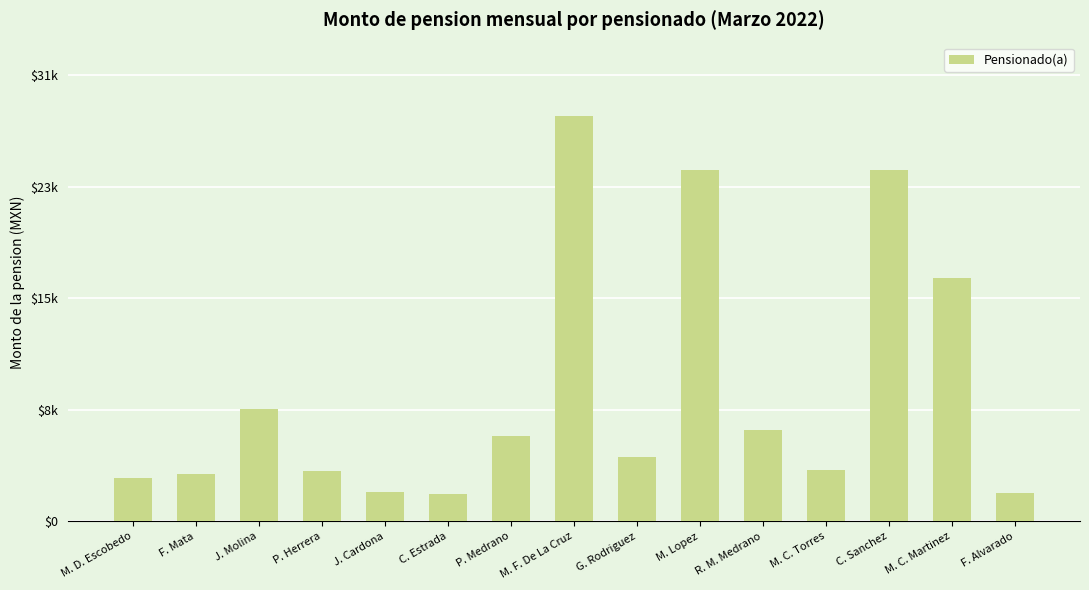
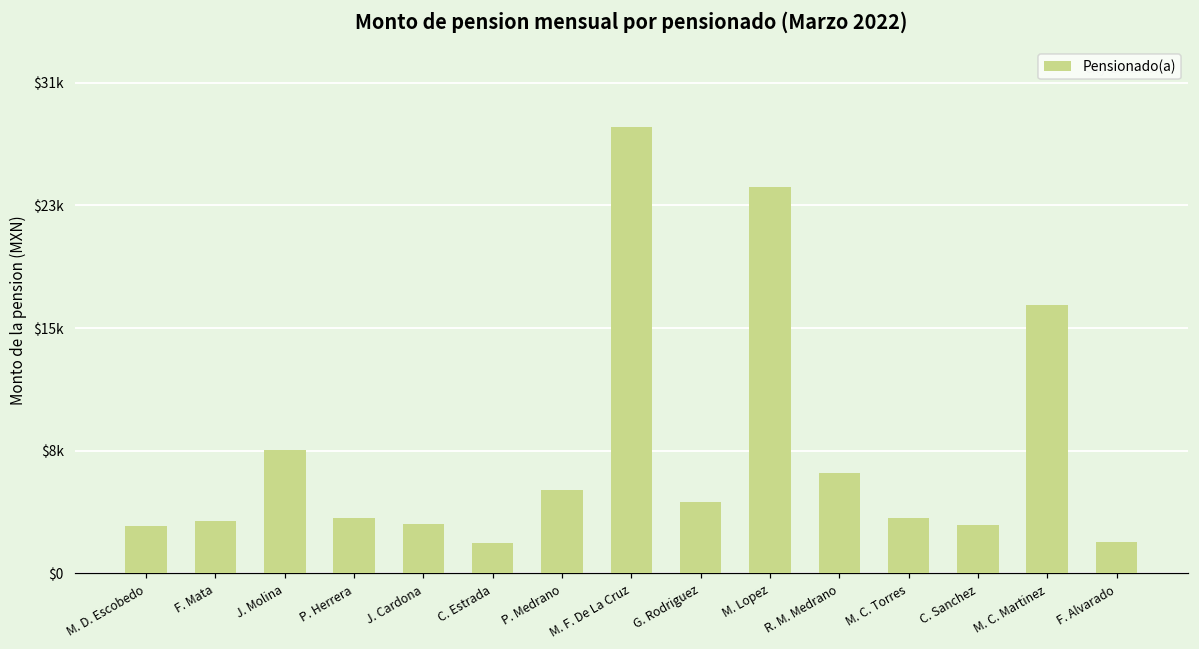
J. Cardona: $2000 -> $3000
P. Medrano: $5800 -> $5200
C. Sanchez: $24000 -> $3000
